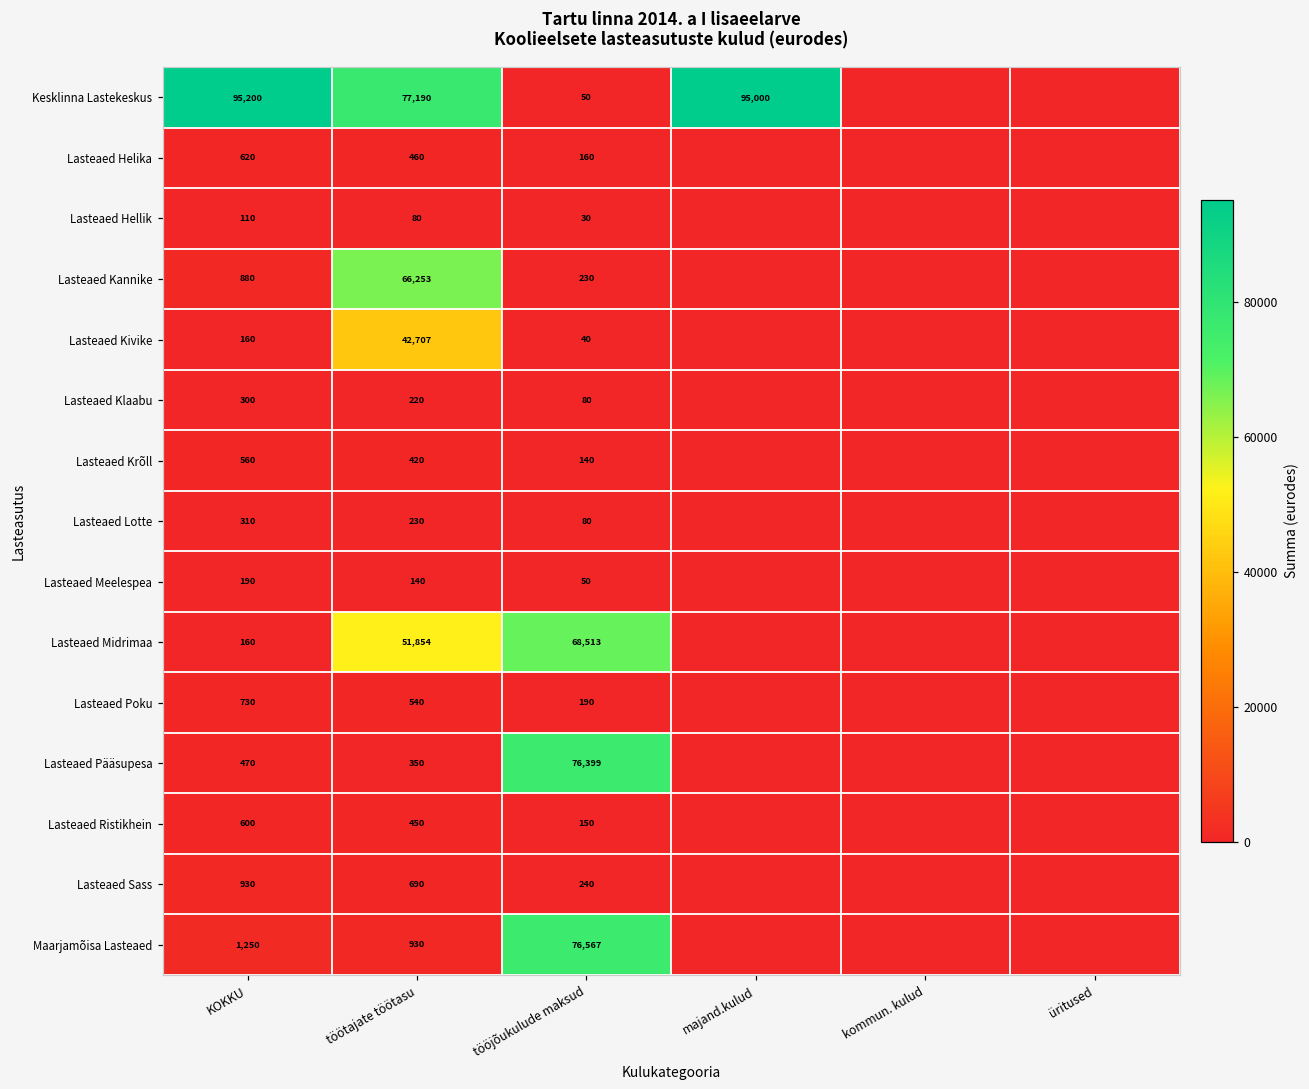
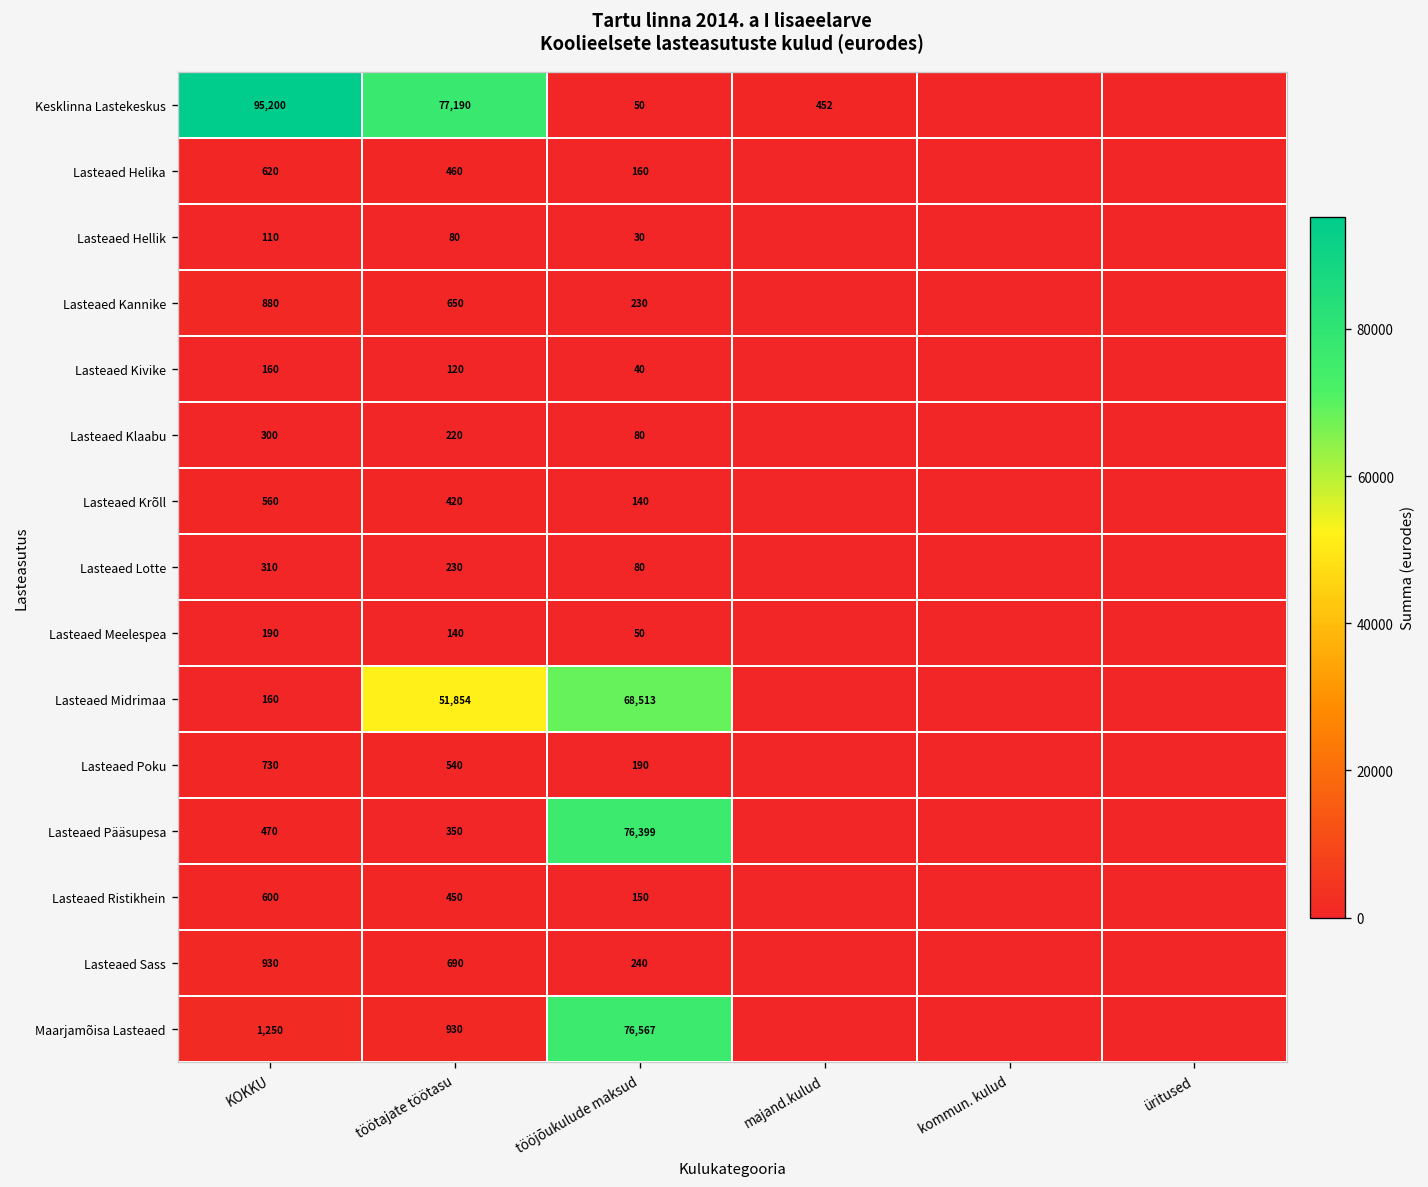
Kesklinna Lastekeskus, majand.kulud: 95,000 -> 452
Lasteaed Kannike, töötajate töötasu: 66,253 -> 650
Lasteaed Kivike, töötajate töötasu: 42,707 -> 120
